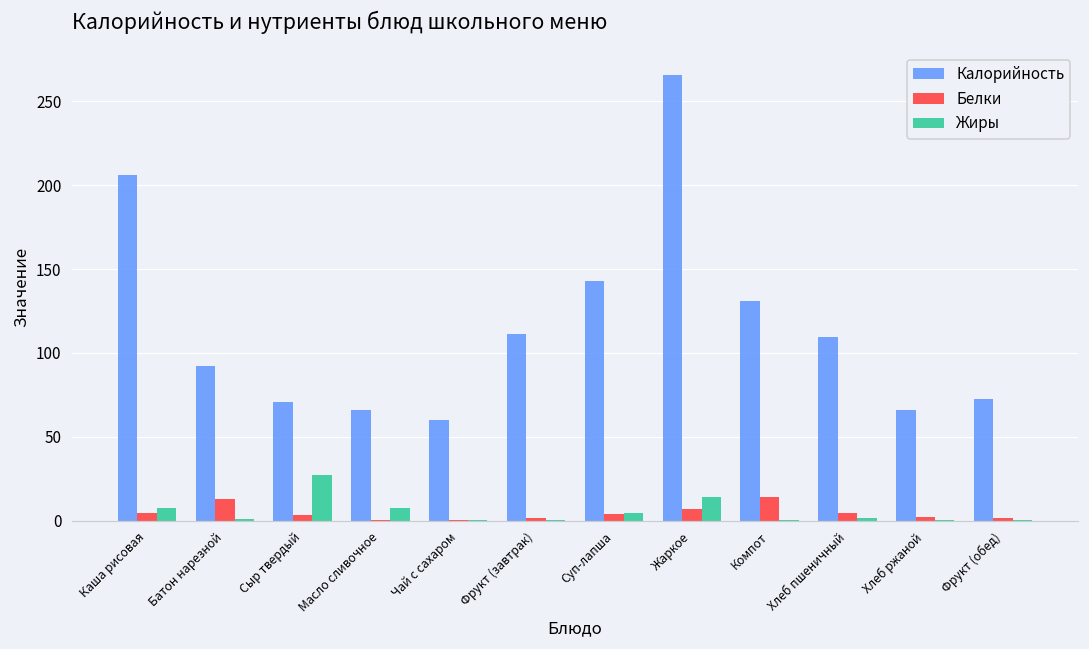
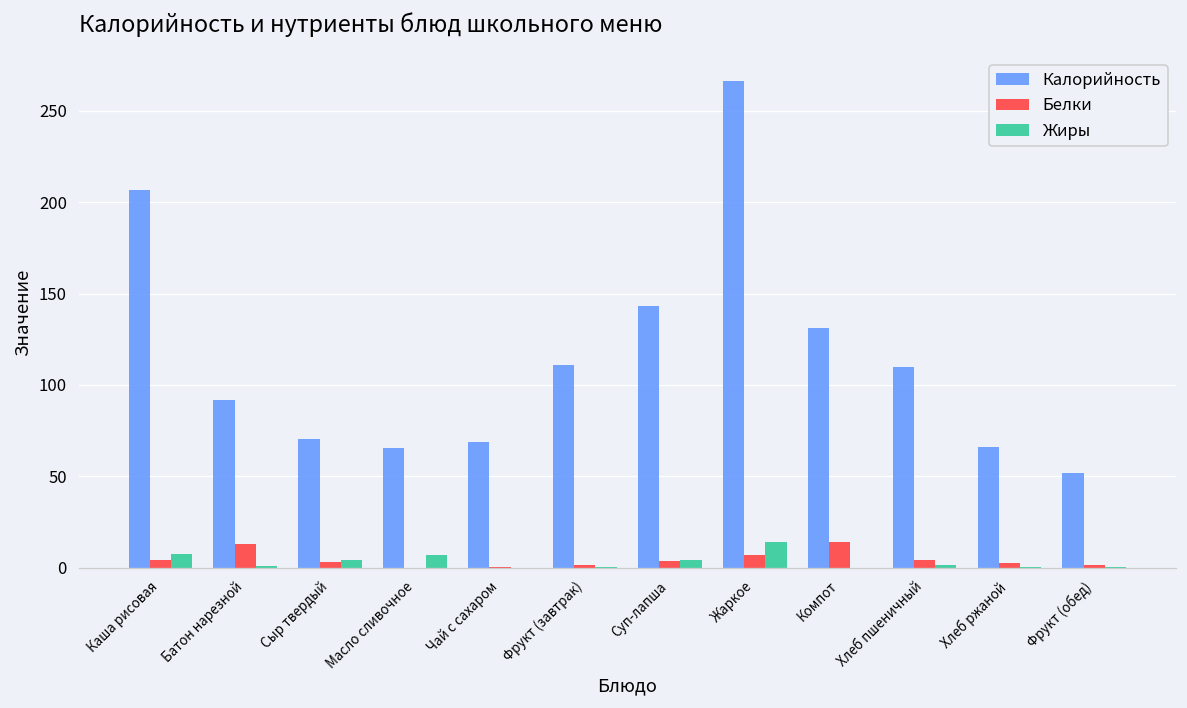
Жиры, Сыр твердый: 27 -> 4
Калорийность, Чай с сахаром: 60 -> 69
Калорийность, Фрукт (обед): 72 -> 52
